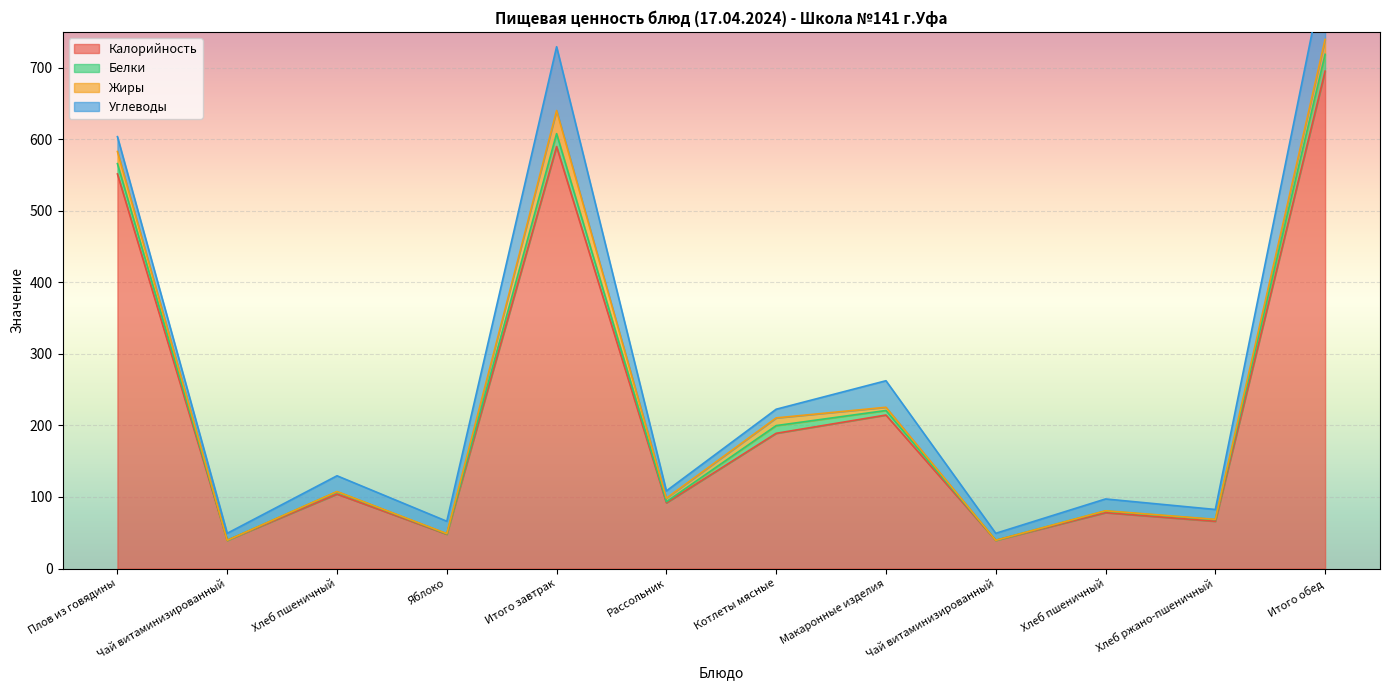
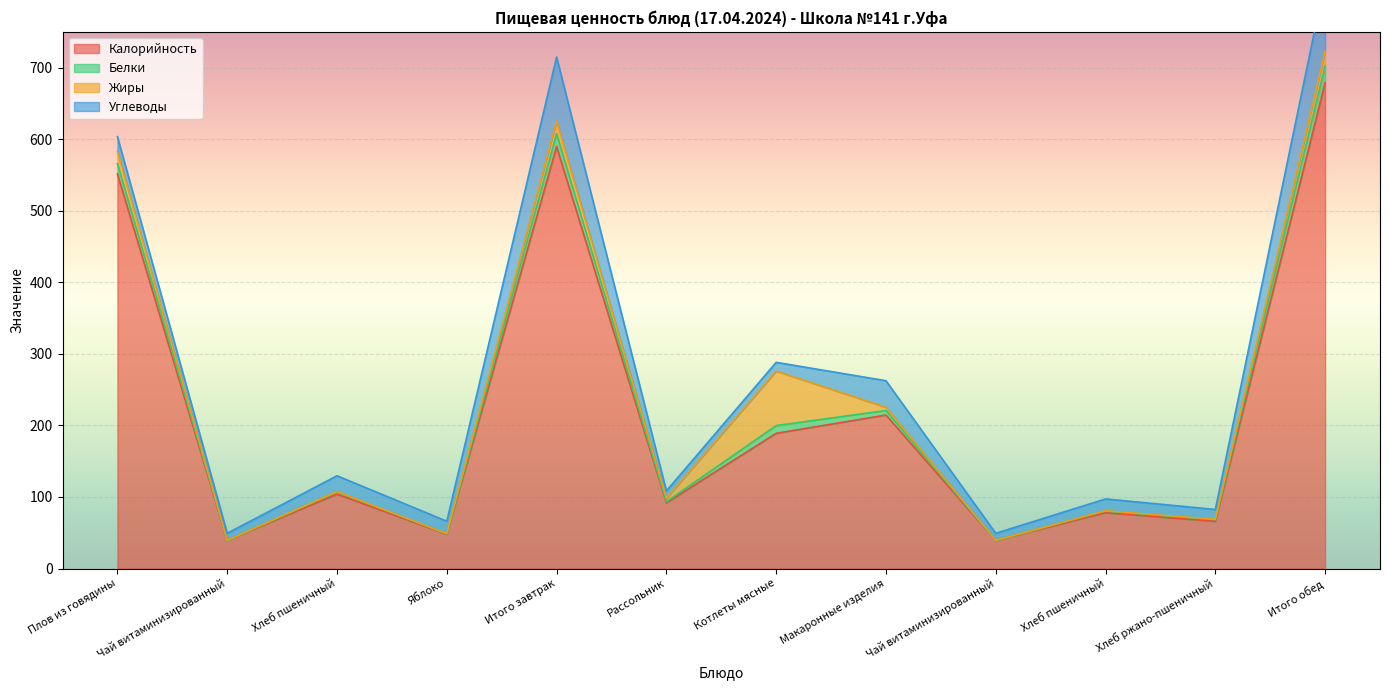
Жиры, Итого завтрак: 30 -> 20
Жиры, Котлеты мясные: 10 -> 80
Калорийность, Итого обед: 700 -> 680
